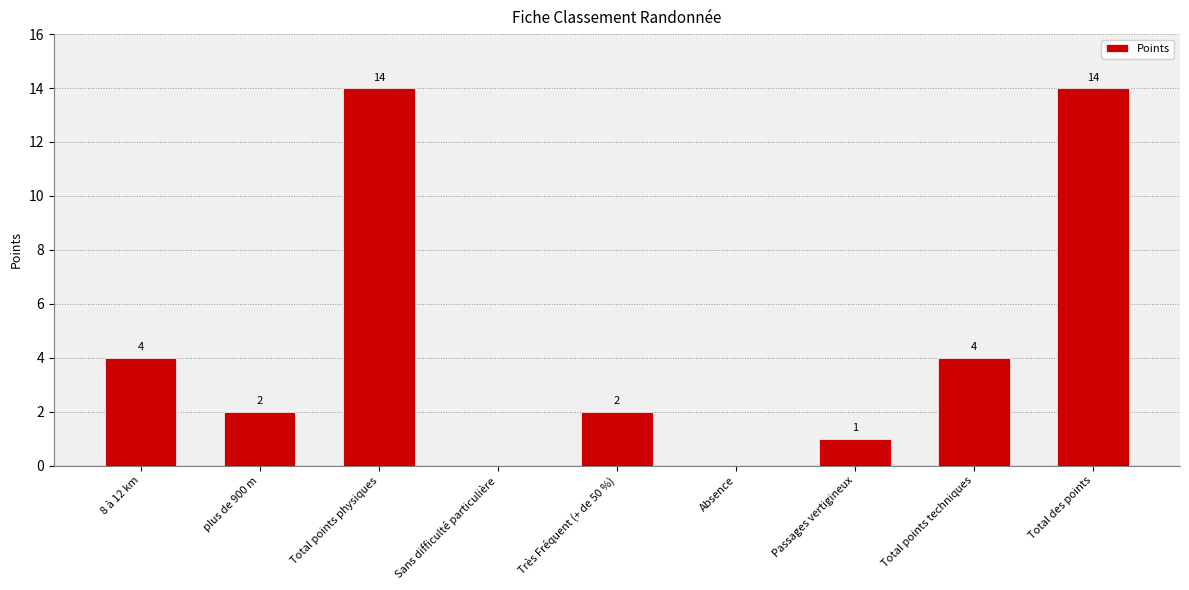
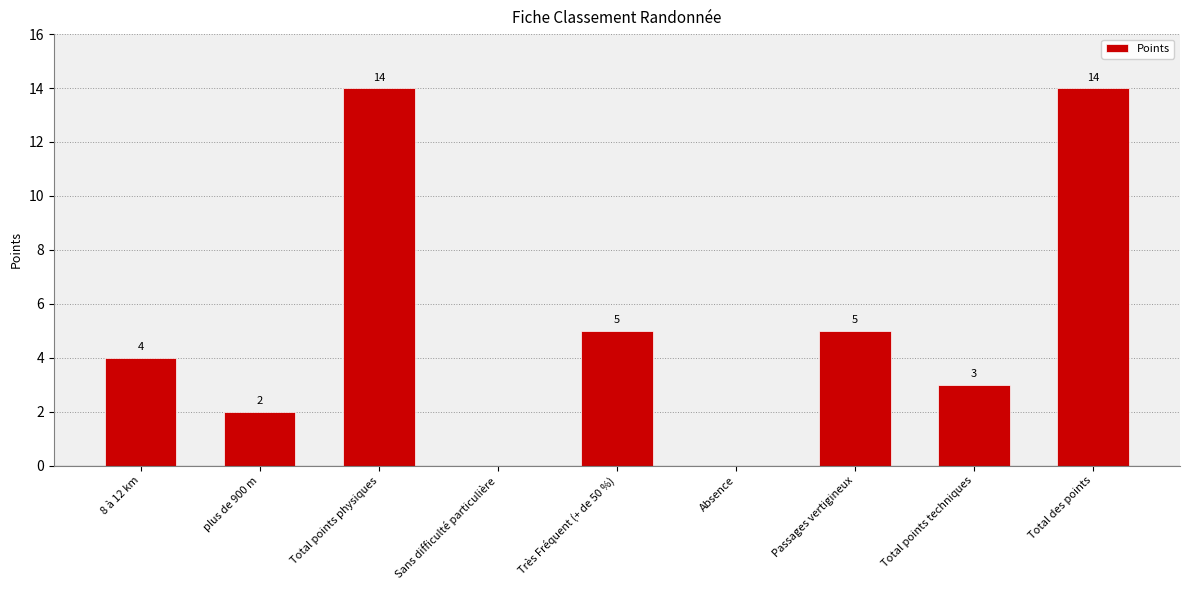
Très Fréquent (+ de 50 %): 2 -> 5
Passages vertigineux: 1 -> 5
Total points techniques: 4 -> 3
